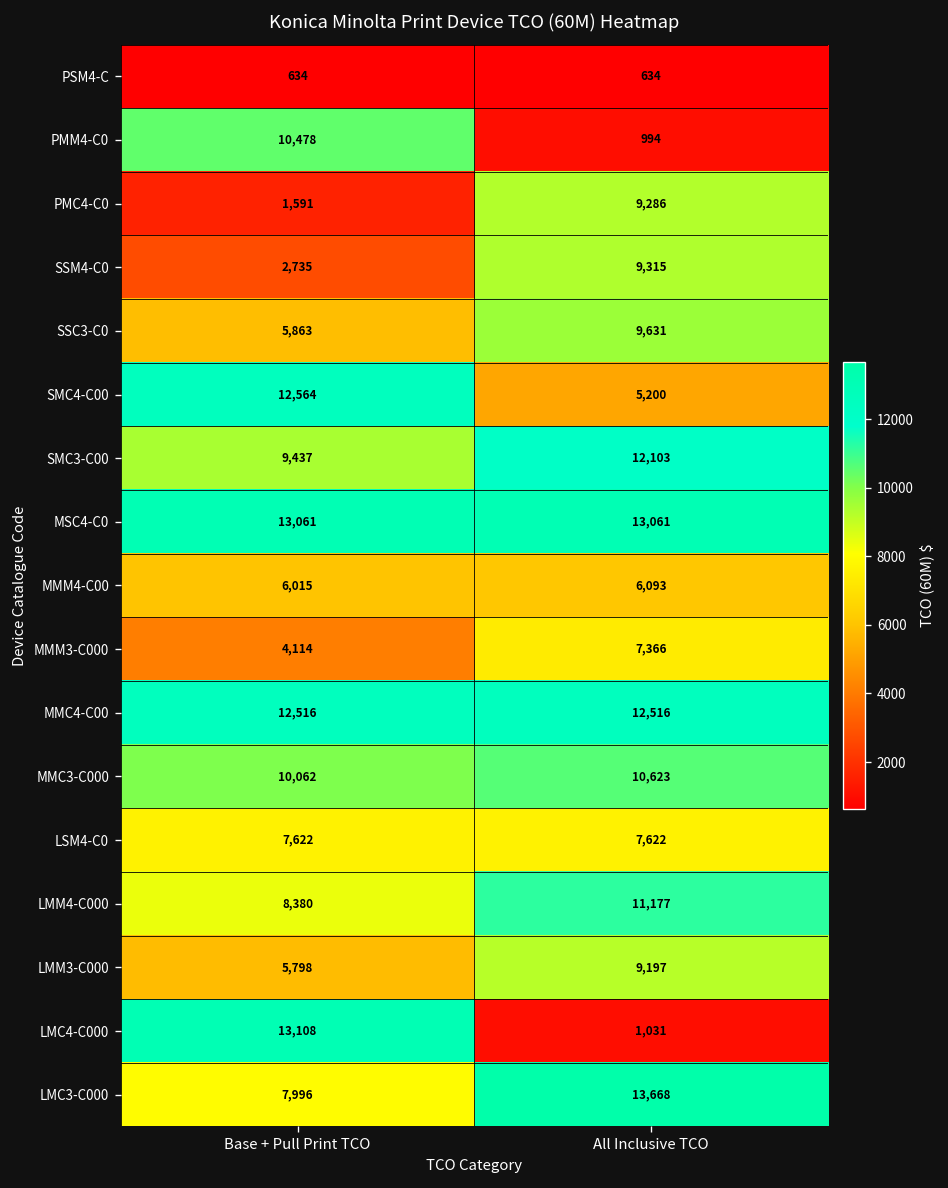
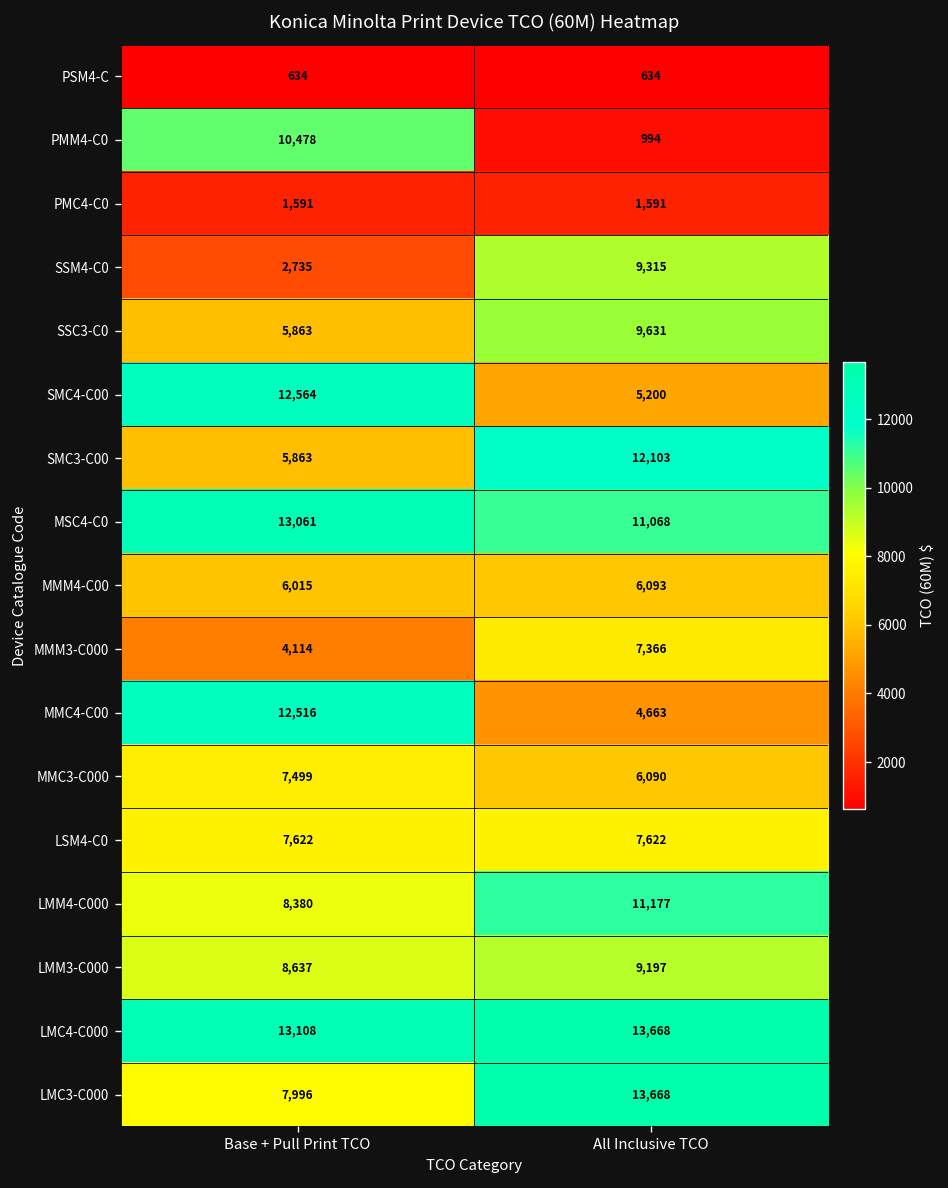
PMC4-C0, All Inclusive TCO: 9,286 -> 1,591
SMC3-C00, Base + Pull Print TCO: 9,437 -> 5,863
MSC4-C0, All Inclusive TCO: 13,061 -> 11,068
MMC4-C00, All Inclusive TCO: 12,516 -> 4,663
MMC3-C000, Base + Pull Print TCO: 10,062 -> 7,499
MMC3-C000, All Inclusive TCO: 10,623 -> 6,090
LMM3-C000, Base + Pull Print TCO: 5,798 -> 8,637
LMC4-C000, All Inclusive TCO: 1,031 -> 13,668
